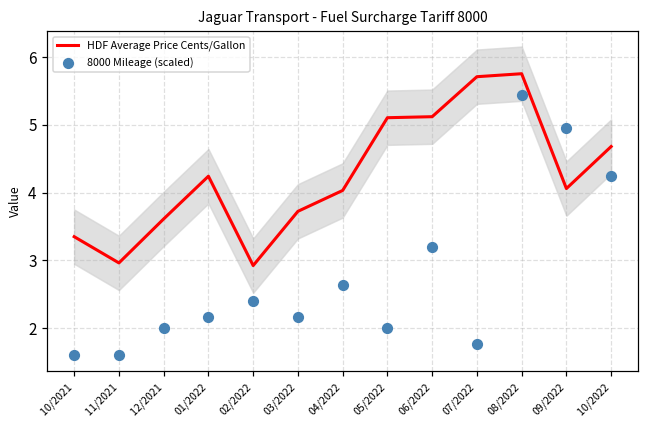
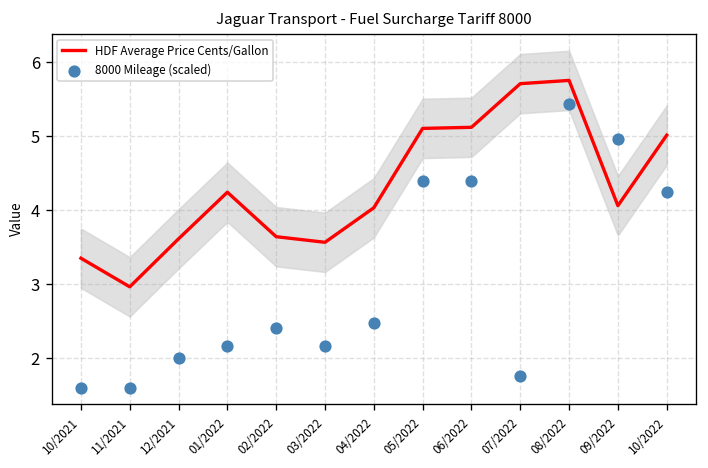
HDF Average Price Cents/Gallon, 02/2022: 2.9 -> 3.6
HDF Average Price Cents/Gallon, 03/2022: 3.7 -> 3.6
8000 Mileage (scaled), 04/2022: 2.6 -> 2.5
8000 Mileage (scaled), 05/2022: 2.0 -> 4.4
8000 Mileage (scaled), 06/2022: 3.2 -> 4.4
HDF Average Price Cents/Gallon, 10/2022: 4.7 -> 5.0
